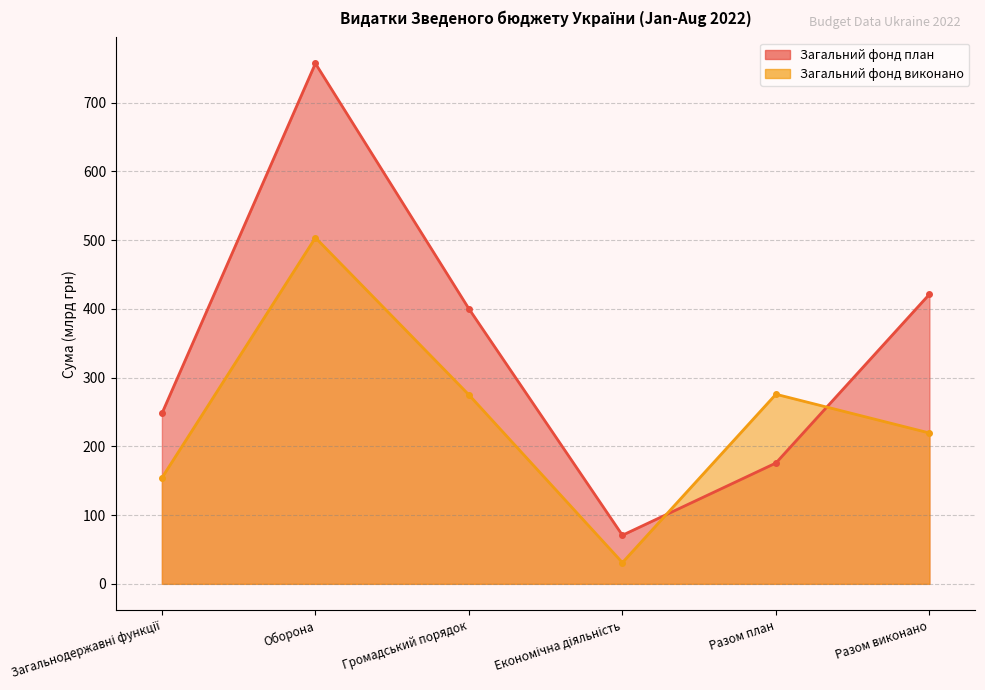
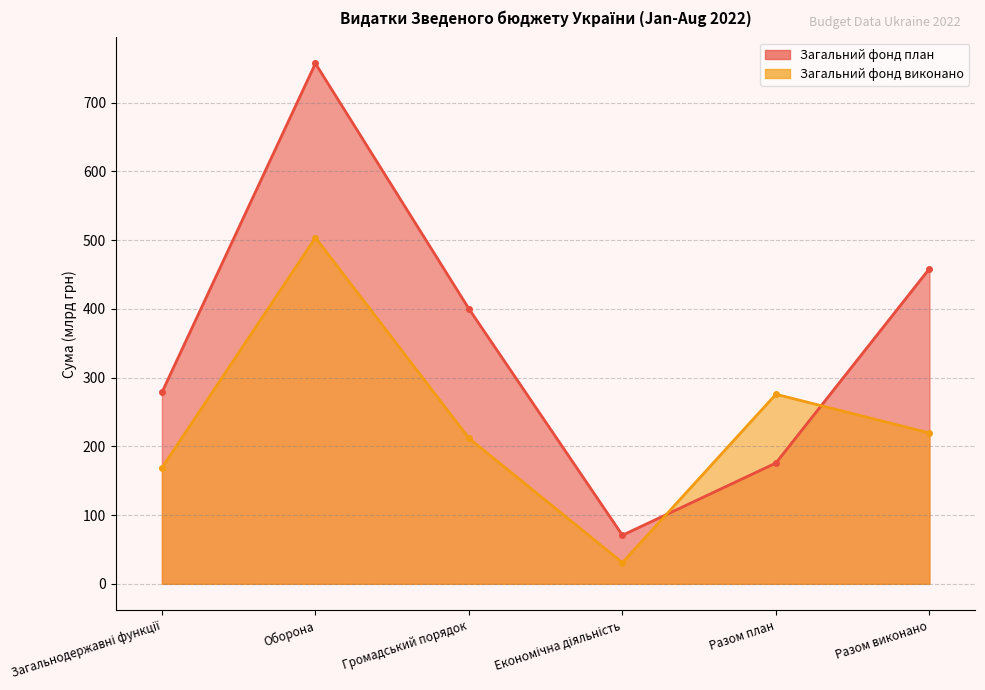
Загальний фонд план, Загальнодержавні функції: 250 -> 280
Загальний фонд виконано, Загальнодержавні функції: 150 -> 170
Загальний фонд виконано, Громадський порядок: 270 -> 210
Загальний фонд план, Разом виконано: 420 -> 460
